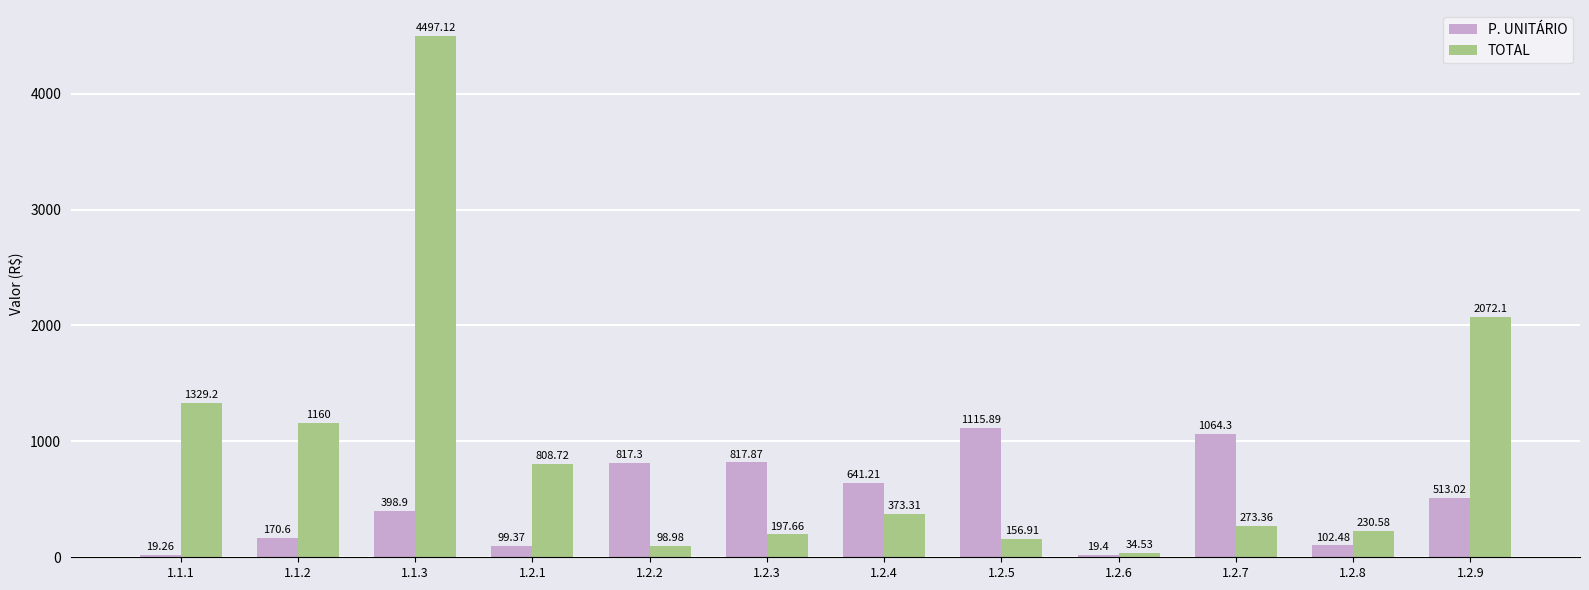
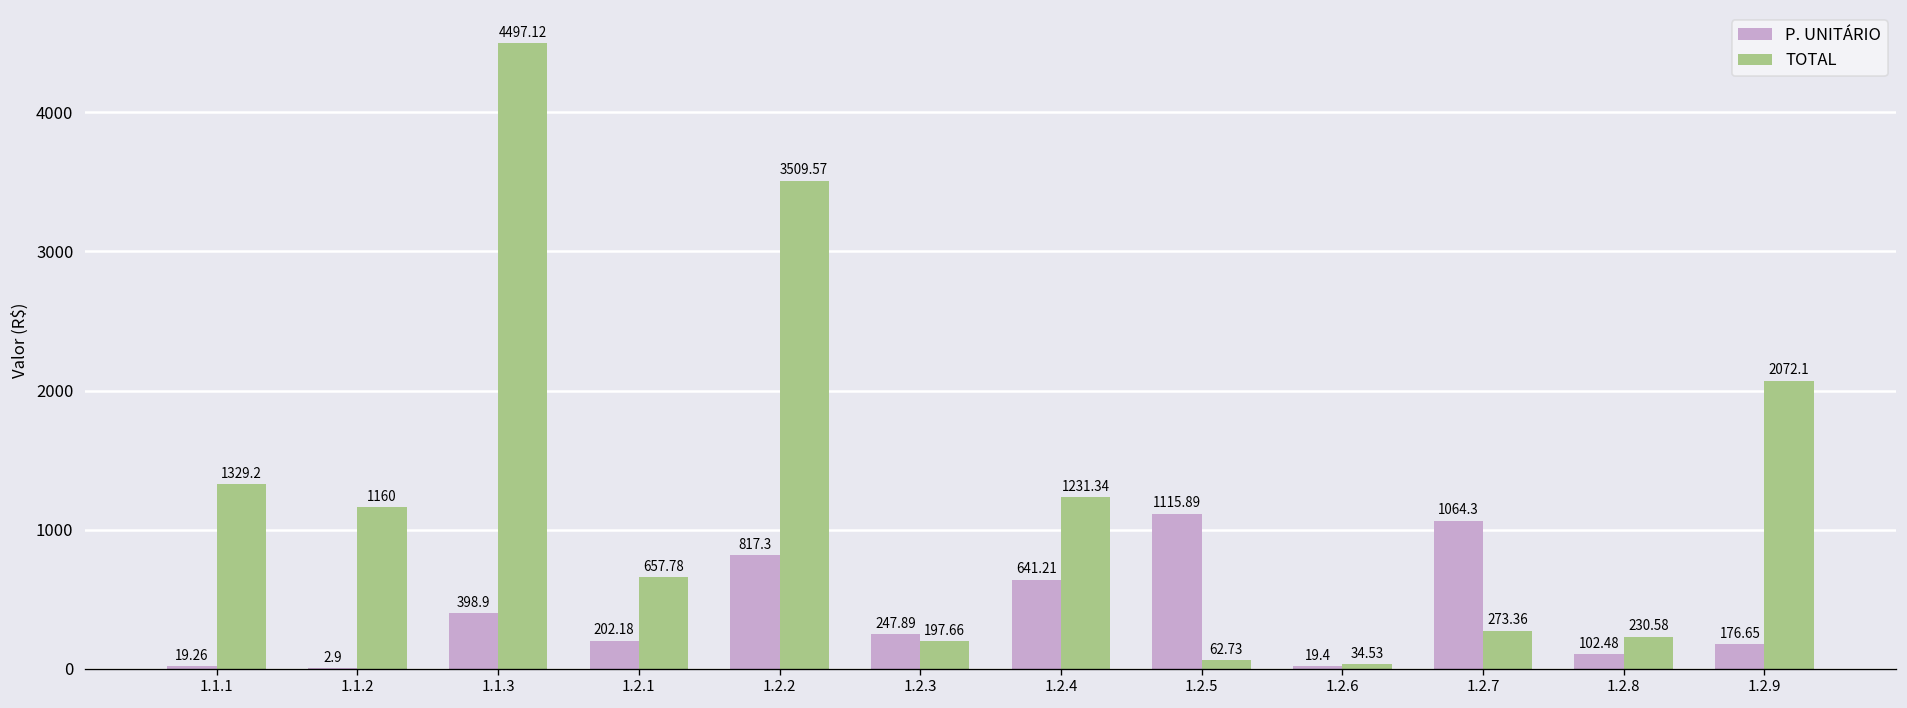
P. UNITÁRIO, 1.1.2: 170.6 -> 2.9
P. UNITÁRIO, 1.2.1: 99.37 -> 202.18
TOTAL, 1.2.1: 808.72 -> 657.78
TOTAL, 1.2.2: 98.98 -> 3509.57
P. UNITÁRIO, 1.2.3: 817.87 -> 247.89
TOTAL, 1.2.4: 373.31 -> 1231.34
TOTAL, 1.2.5: 156.91 -> 62.73
P. UNITÁRIO, 1.2.9: 513.02 -> 176.65
